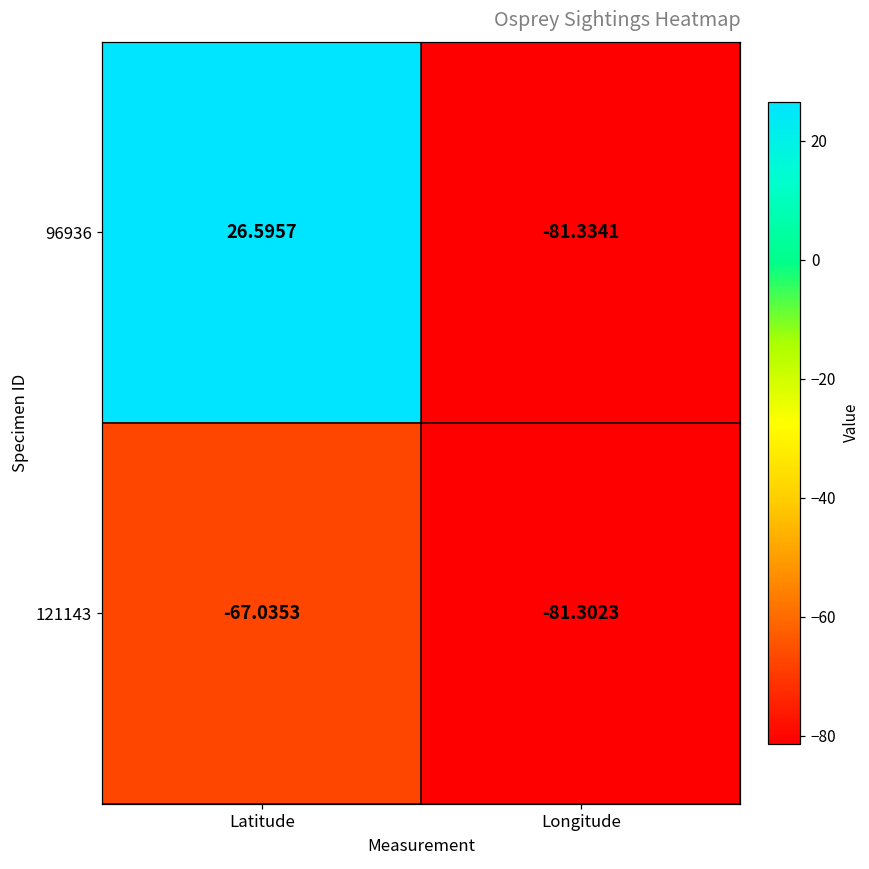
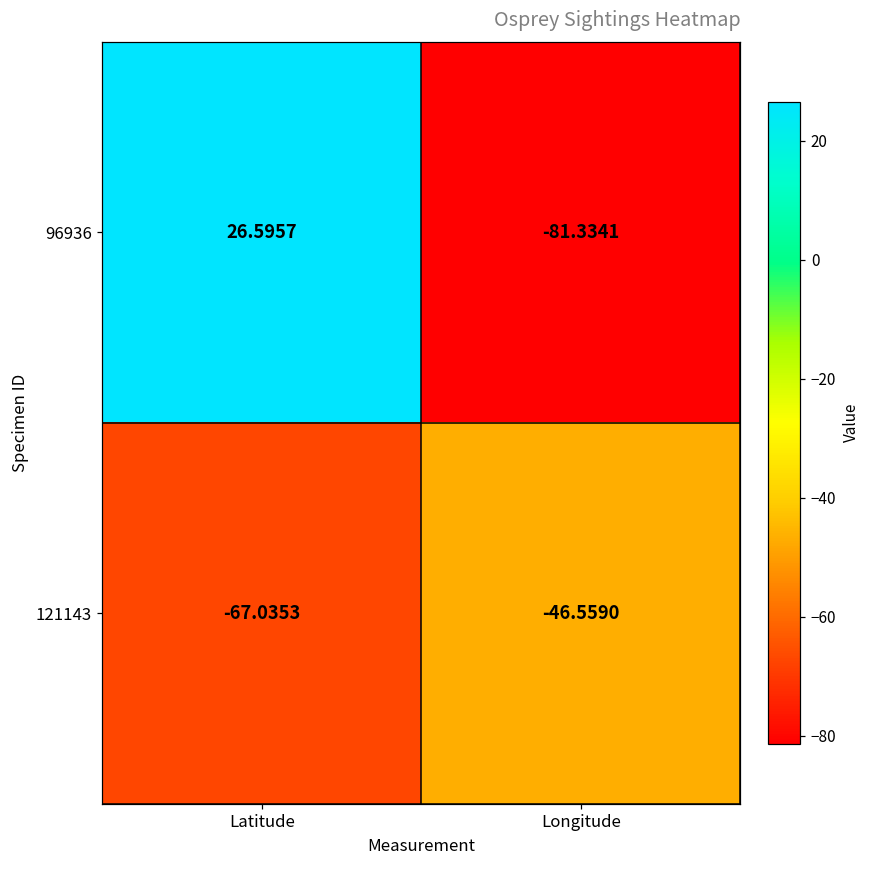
121143, Longitude: -81.3023 -> -46.5590
